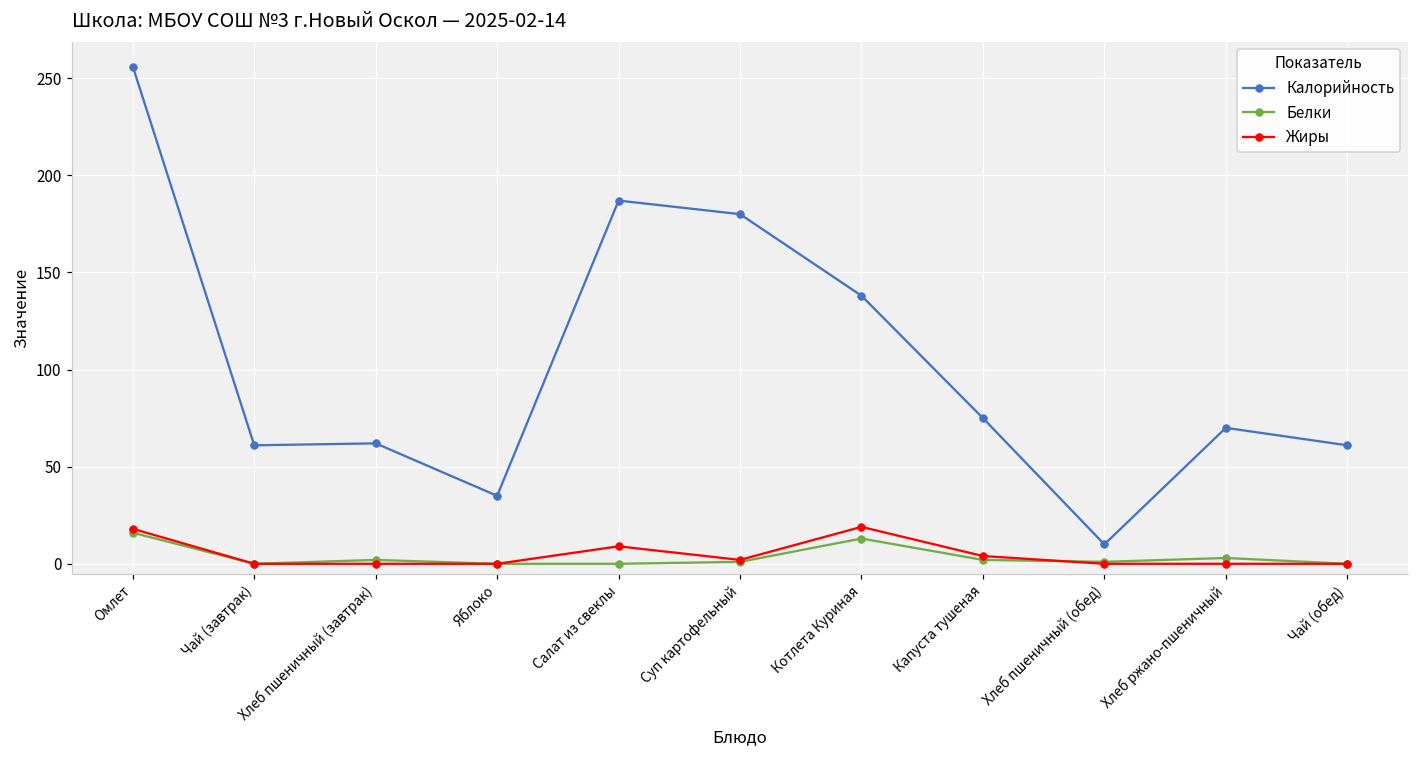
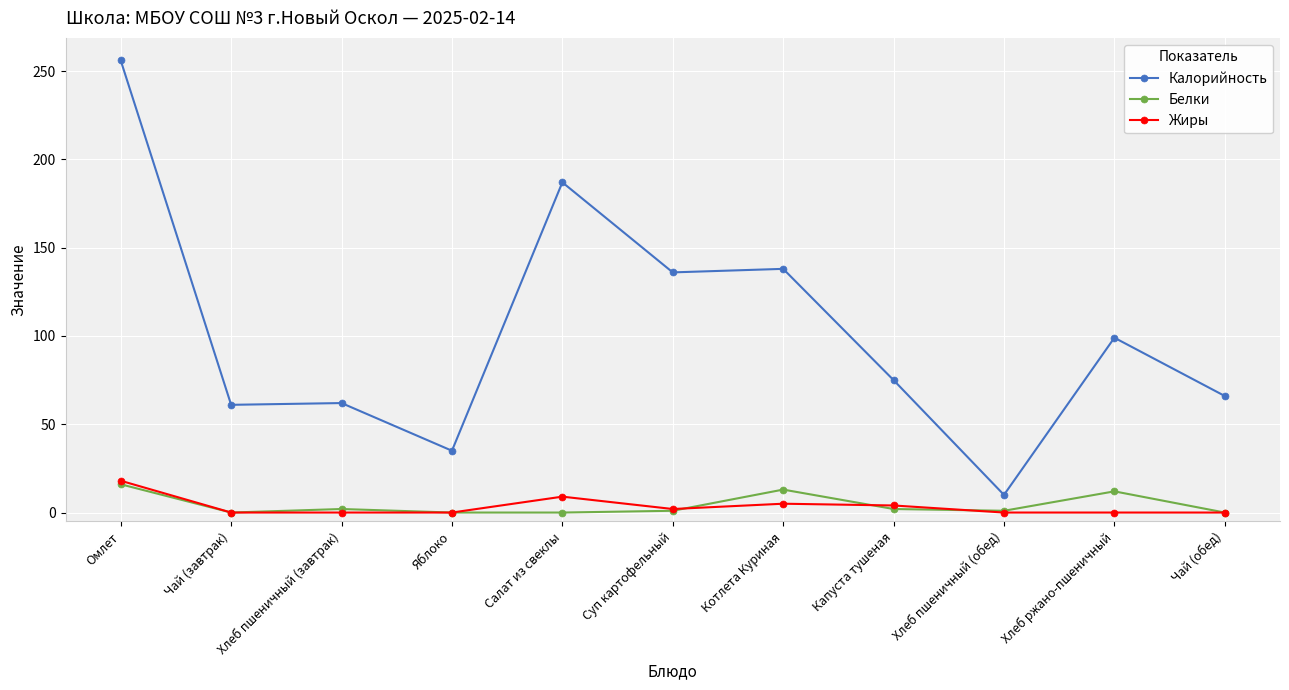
Калорийность, Суп картофельный: 180 -> 136
Жиры, Котлета Куриная: 19 -> 5
Калорийность, Хлеб ржано-пшеничный: 70 -> 99
Белки, Хлеб ржано-пшеничный: 3 -> 12
Калорийность, Чай (обед): 61 -> 66
